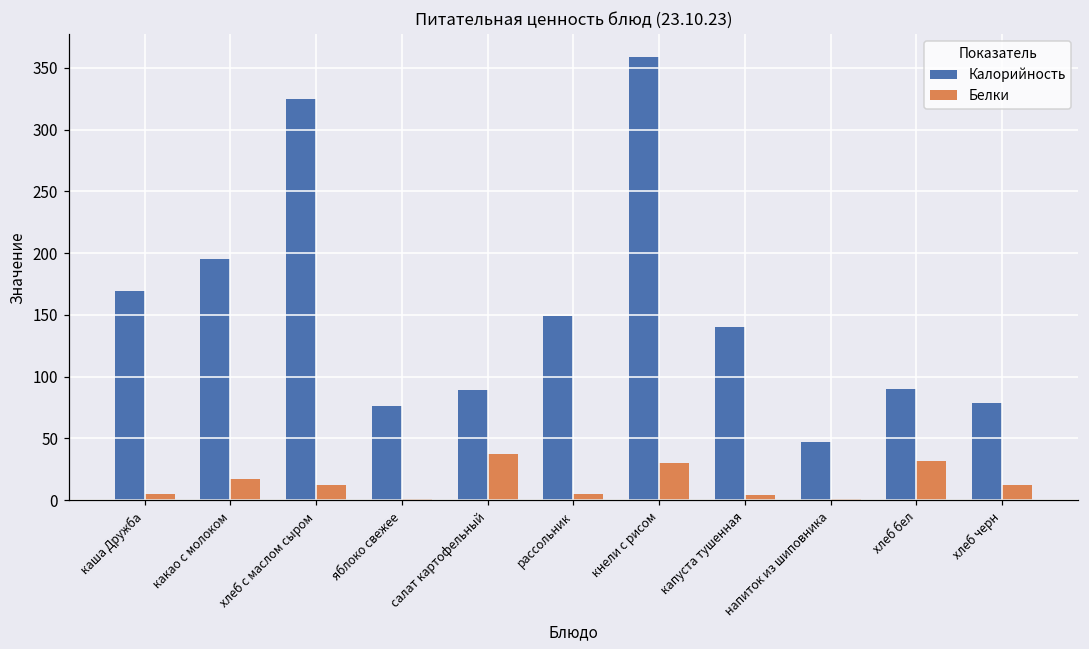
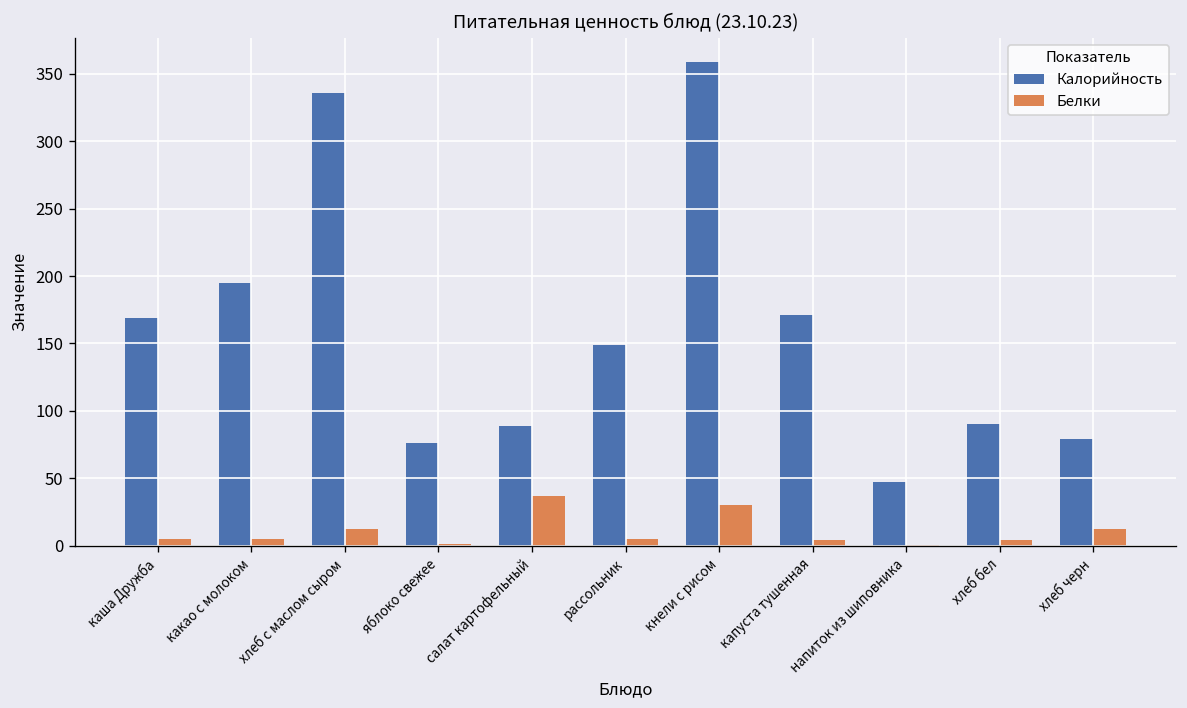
Белки, какао с молоком: 17 -> 5
Калорийность, хлеб с маслом сыром: 325 -> 336
Калорийность, капуста тушенная: 140 -> 171
Белки, хлеб бел: 32 -> 4
